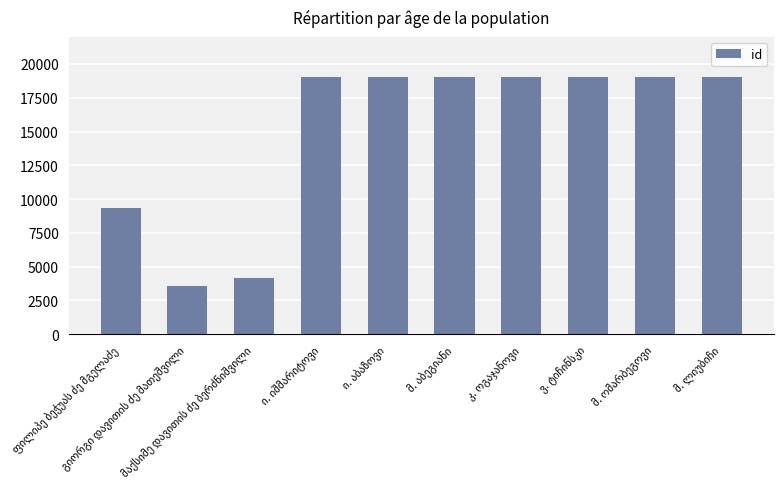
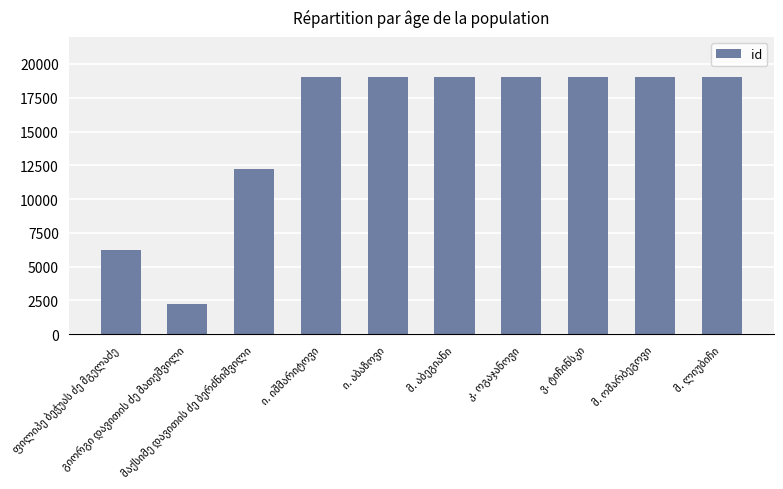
ფილიპე ბეჭუას ძე მგელაძე: 9300 -> 6300
გიორგი დავითის ძე მათეშვილი: 3600 -> 2200
მაქსიმე დავითის ძე ბერძნიშვილი: 4100 -> 12200
